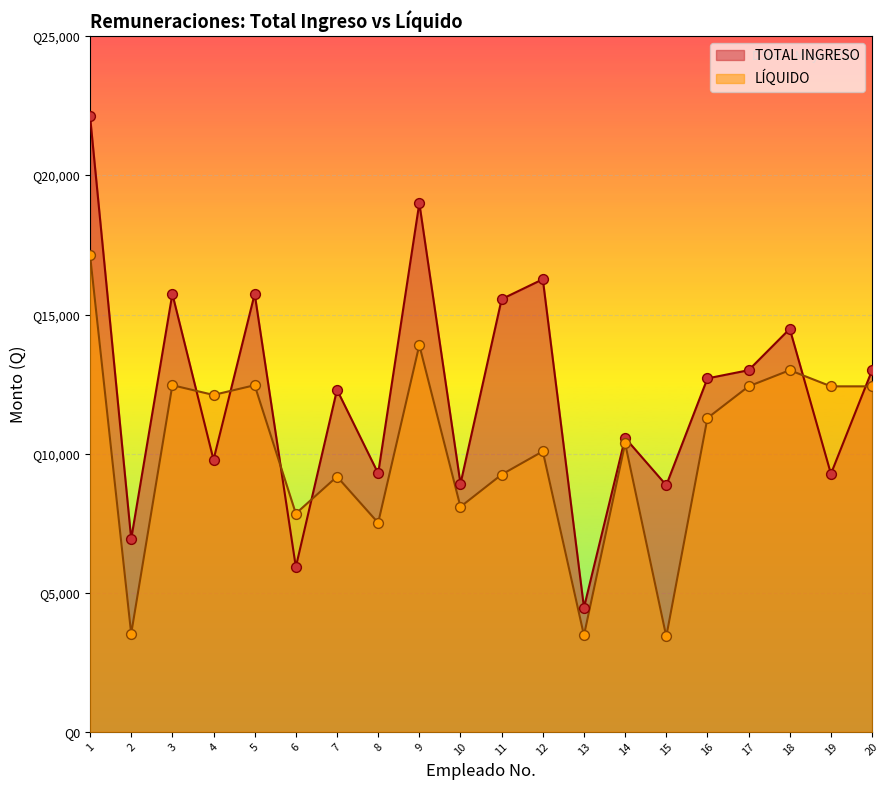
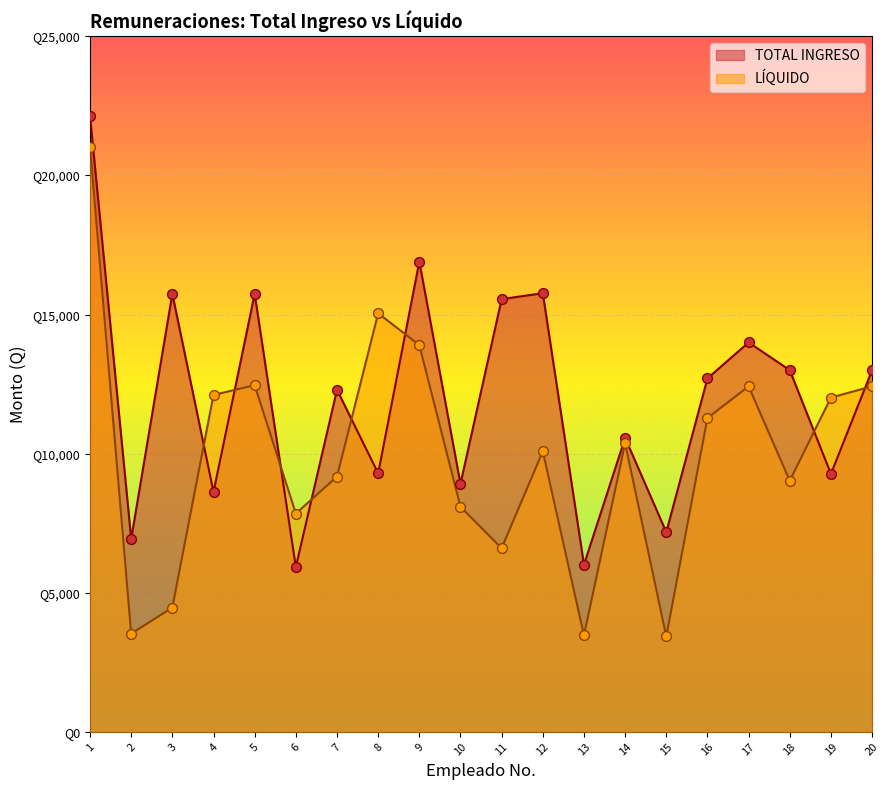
LÍQUIDO, 1: Q17,100 -> Q21,000
LÍQUIDO, 3: Q12,500 -> Q4,500
TOTAL INGRESO, 4: Q9,800 -> Q8,600
LÍQUIDO, 8: Q7,500 -> Q15,000
TOTAL INGRESO, 9: Q19,000 -> Q16,900
LÍQUIDO, 11: Q9,200 -> Q6,600
TOTAL INGRESO, 12: Q16,300 -> Q15,800
TOTAL INGRESO, 13: Q4,500 -> Q6,000
TOTAL INGRESO, 15: Q8,900 -> Q7,200
TOTAL INGRESO, 17: Q13,000 -> Q14,000
TOTAL INGRESO, 18: Q14,500 -> Q13,000
LÍQUIDO, 18: Q13,000 -> Q9,000
LÍQUIDO, 19: Q12,400 -> Q12,000
